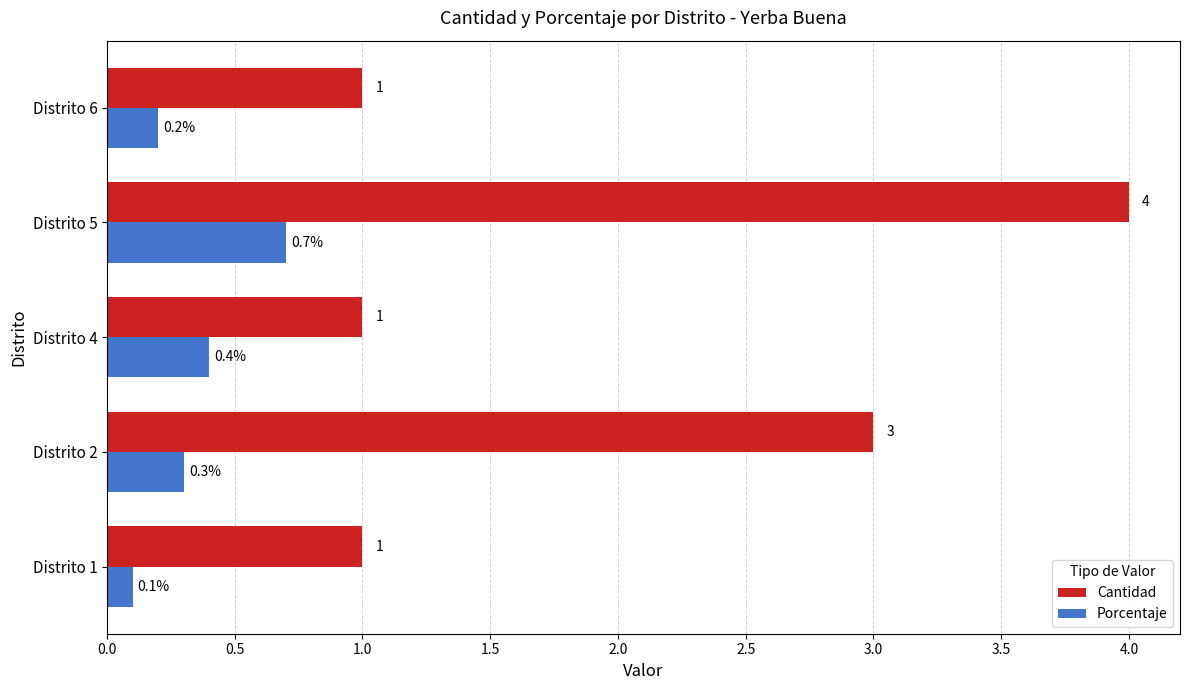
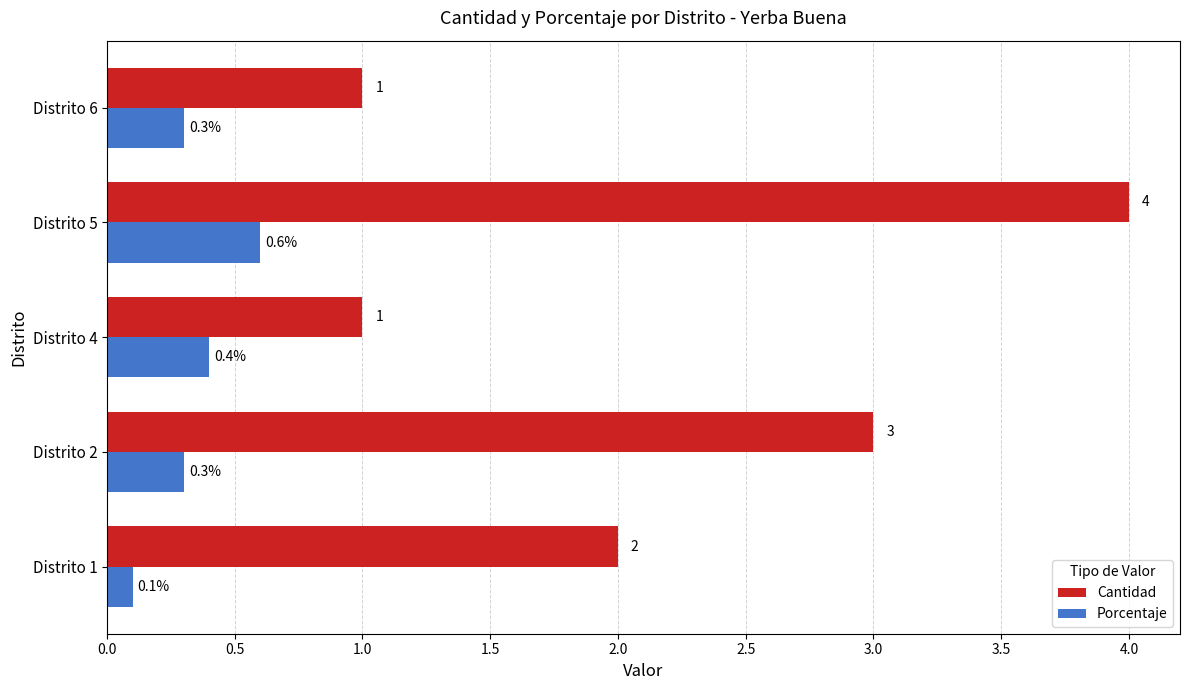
Porcentaje, Distrito 6: 0.2% -> 0.3%
Porcentaje, Distrito 5: 0.7% -> 0.6%
Cantidad, Distrito 1: 1 -> 2
